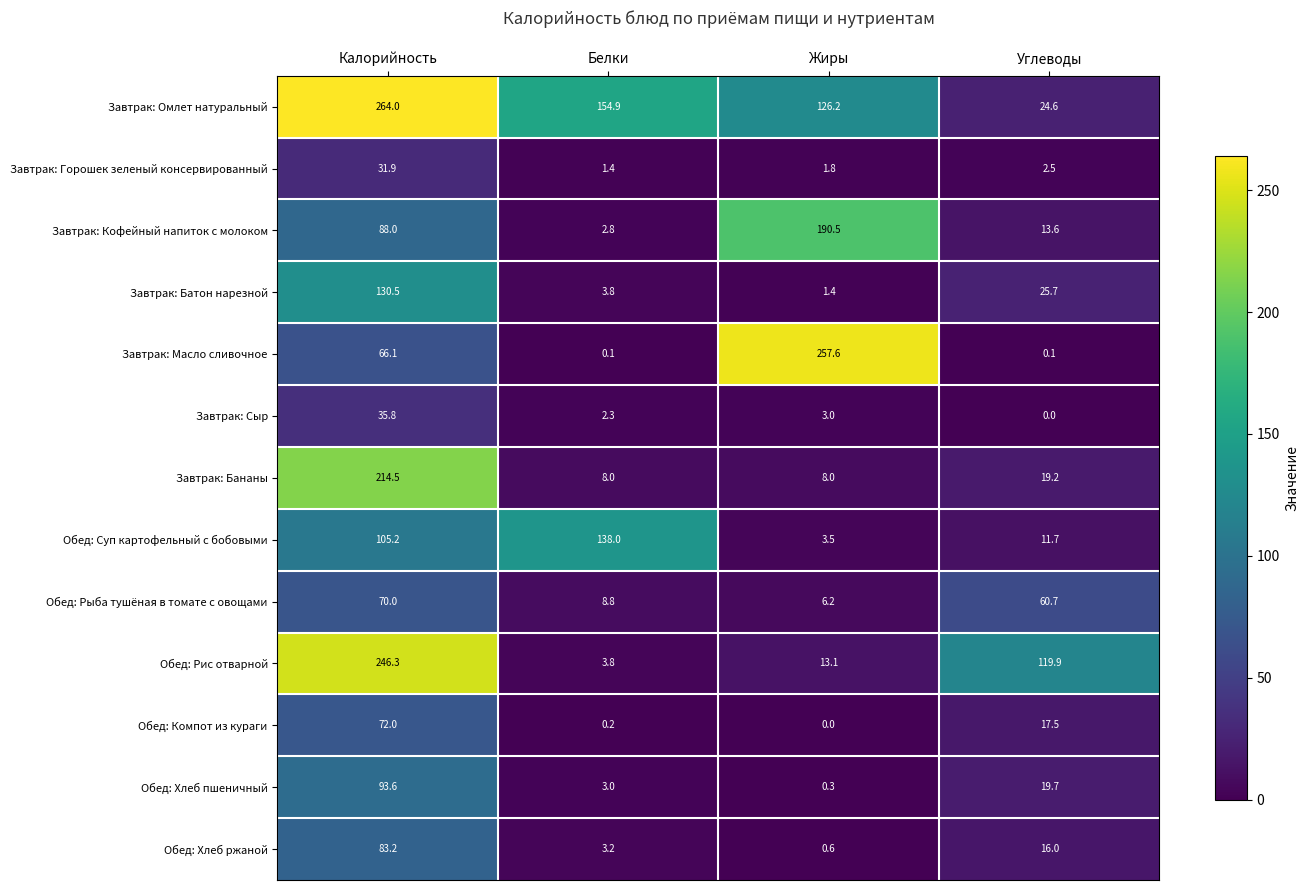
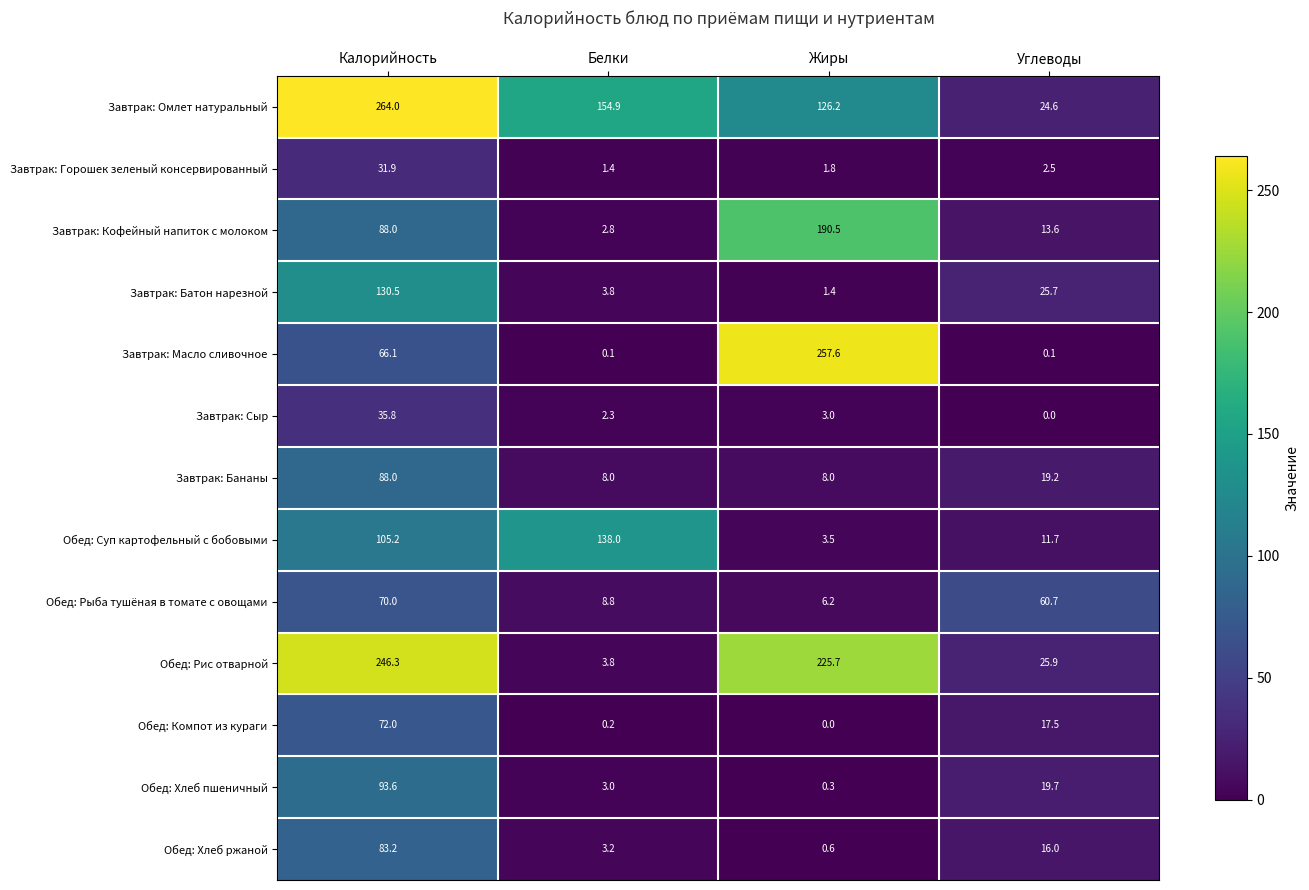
Завтрак: Бананы, Калорийность: 214.5 -> 88.0
Обед: Рис отварной, Жиры: 13.1 -> 225.7
Обед: Рис отварной, Углеводы: 119.9 -> 25.9
